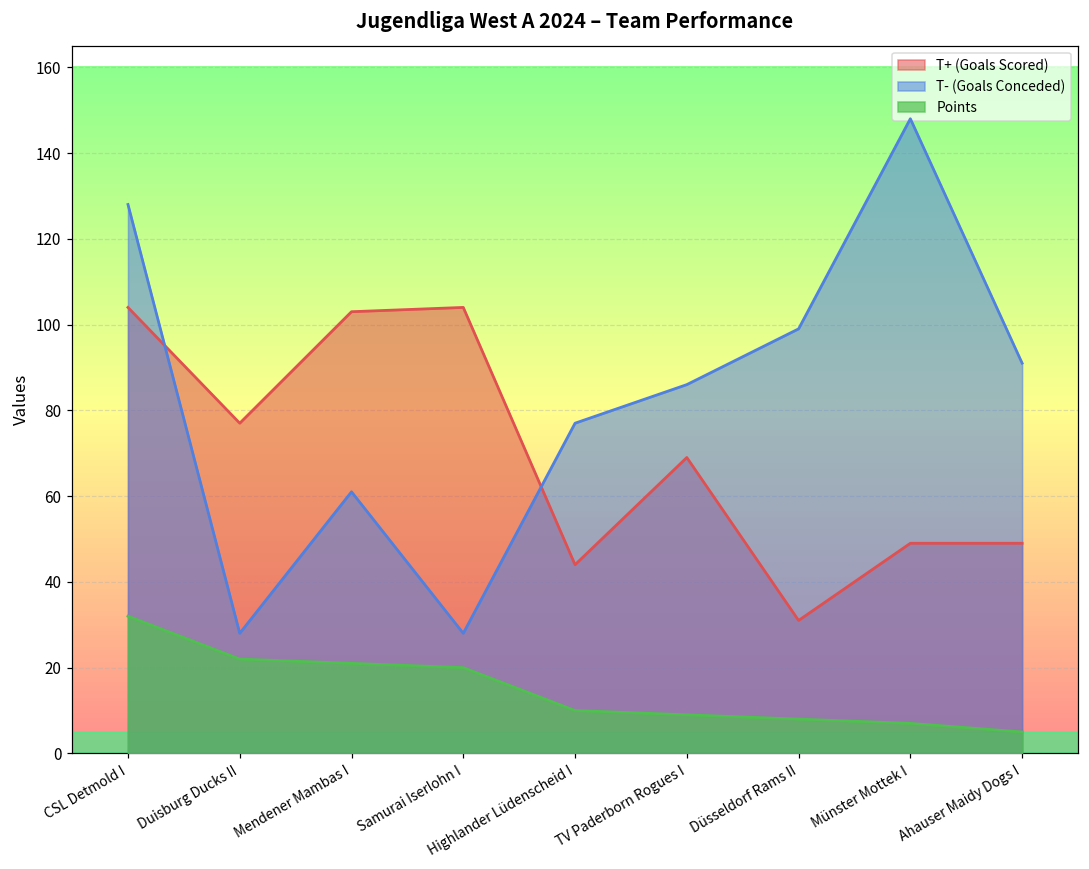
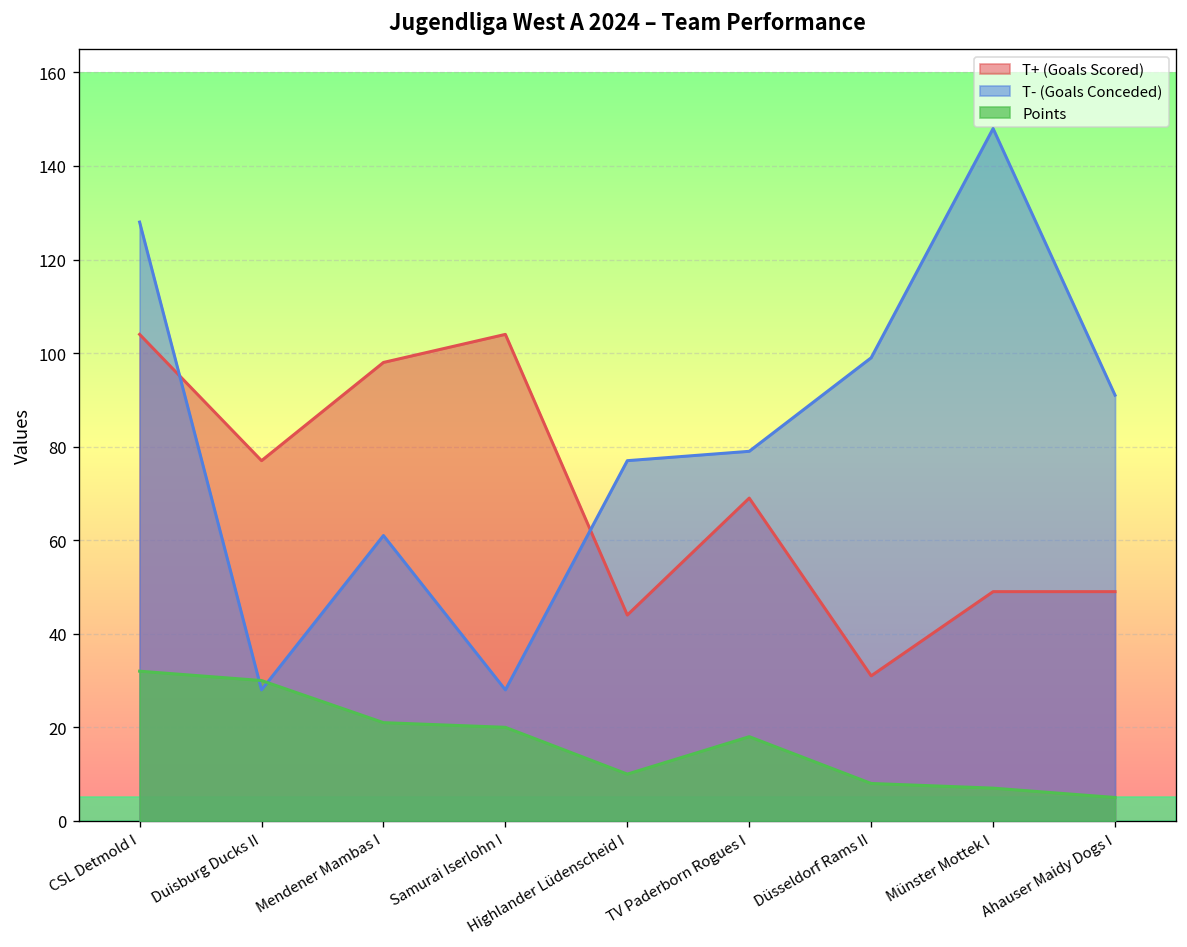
Points, Duisburg Ducks II: 22 -> 30
T+ (Goals Scored), Mendener Mambas I: 103 -> 98
T- (Goals Conceded), TV Paderborn Rogues I: 86 -> 79
Points, TV Paderborn Rogues I: 9 -> 18
